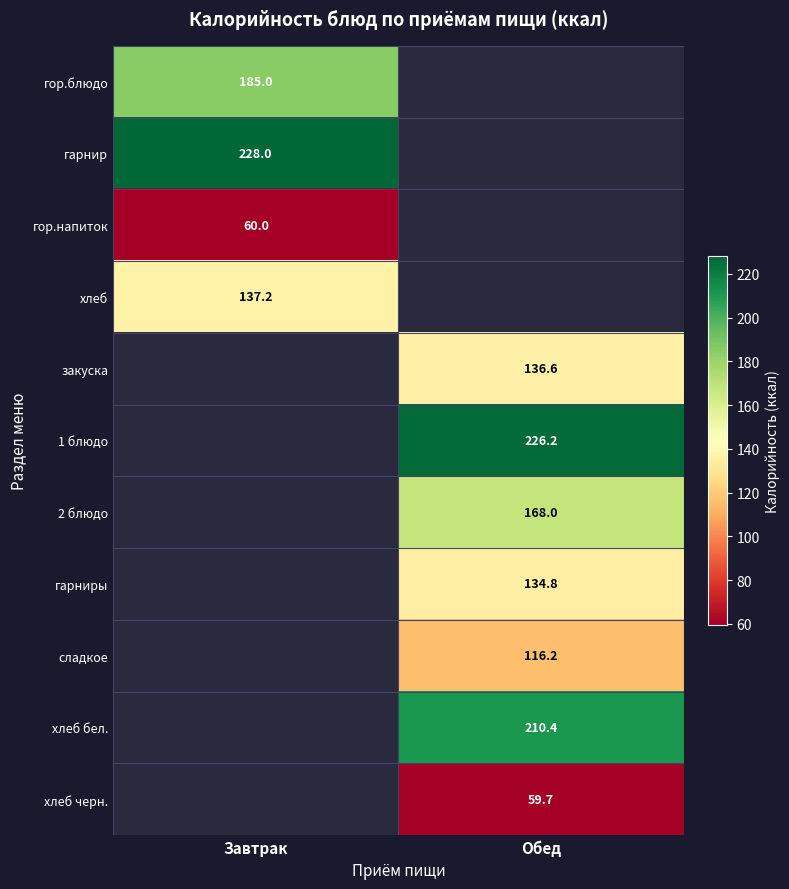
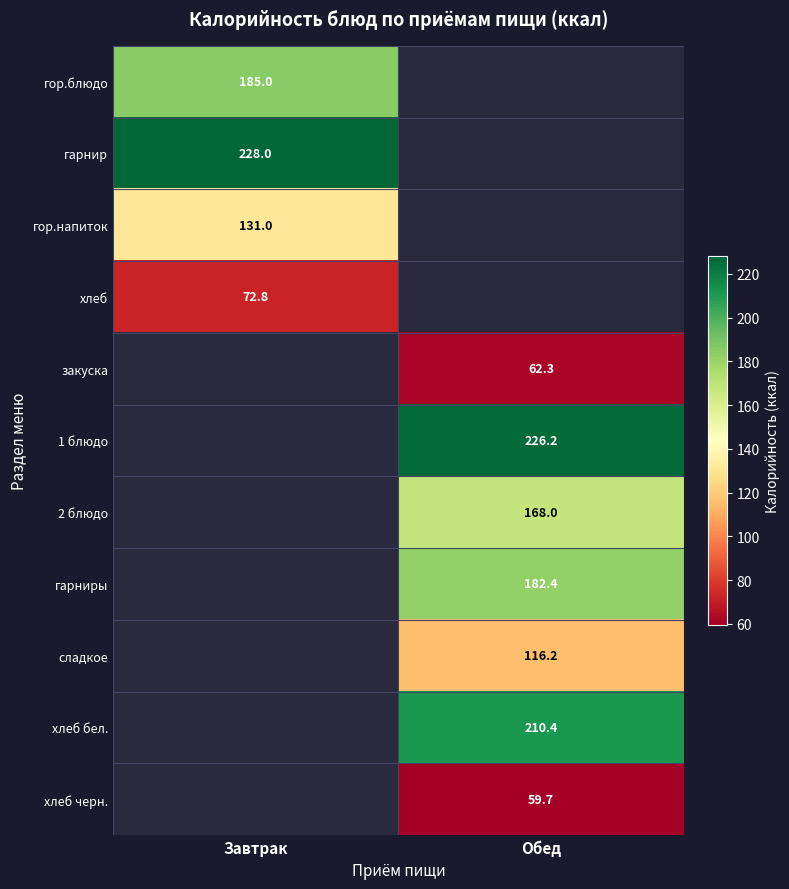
гор.напиток, Завтрак: 60.0 -> 131.0
хлеб, Завтрак: 137.2 -> 72.8
закуска, Обед: 136.6 -> 62.3
гарниры, Обед: 134.8 -> 182.4
